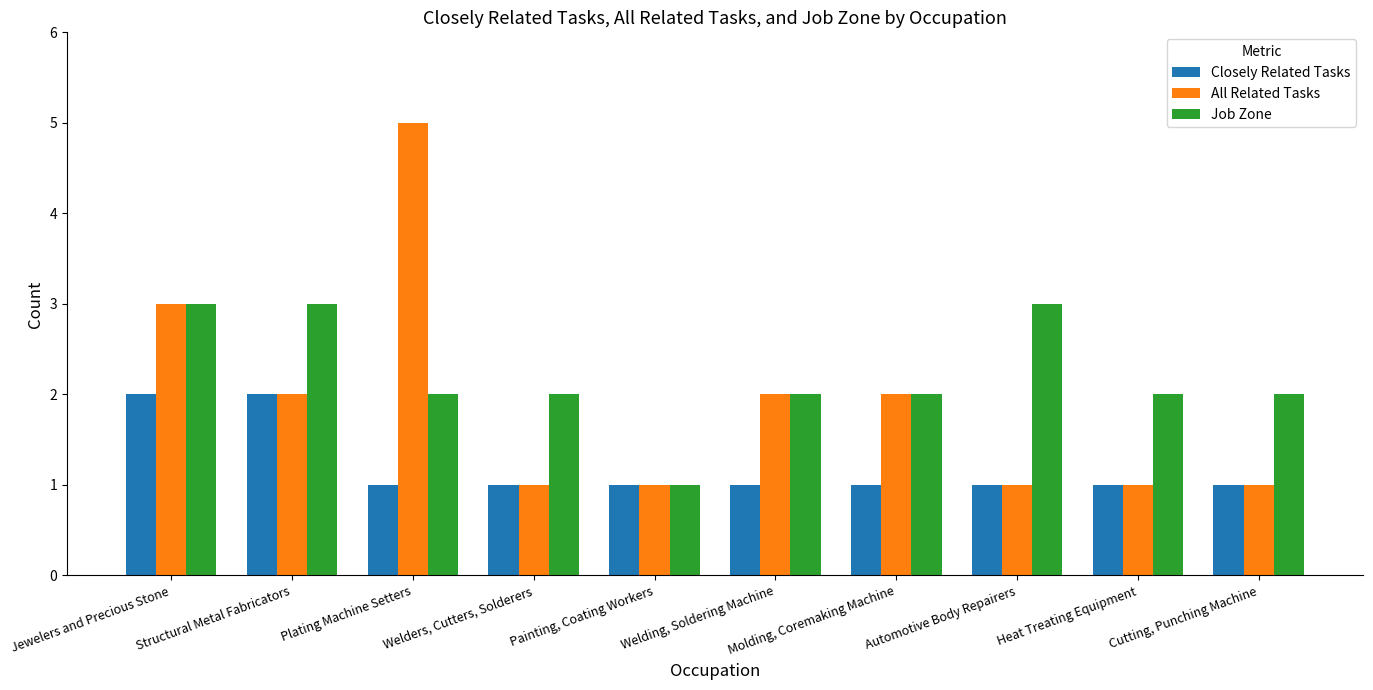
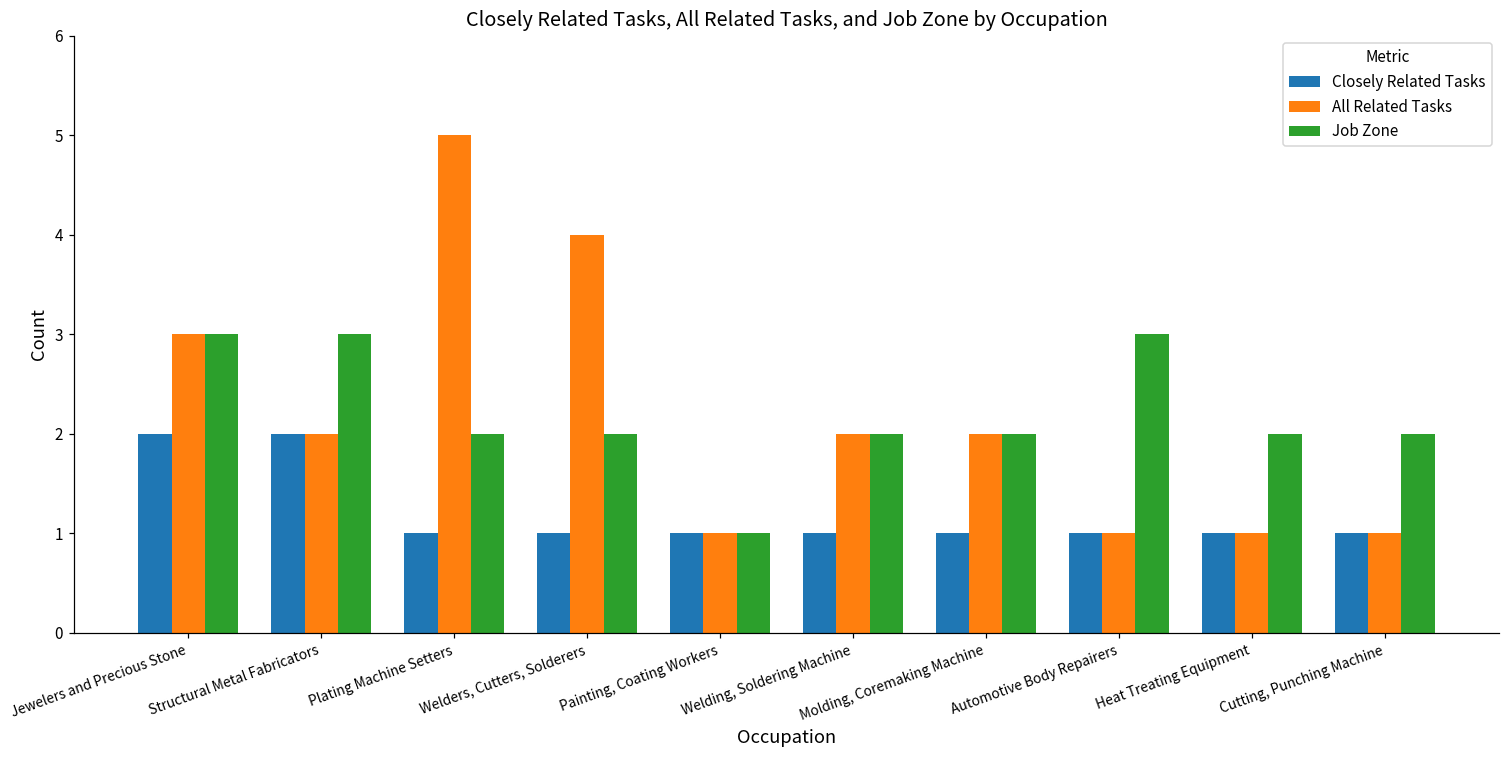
All Related Tasks, Welders, Cutters, Solderers: 1 -> 4
